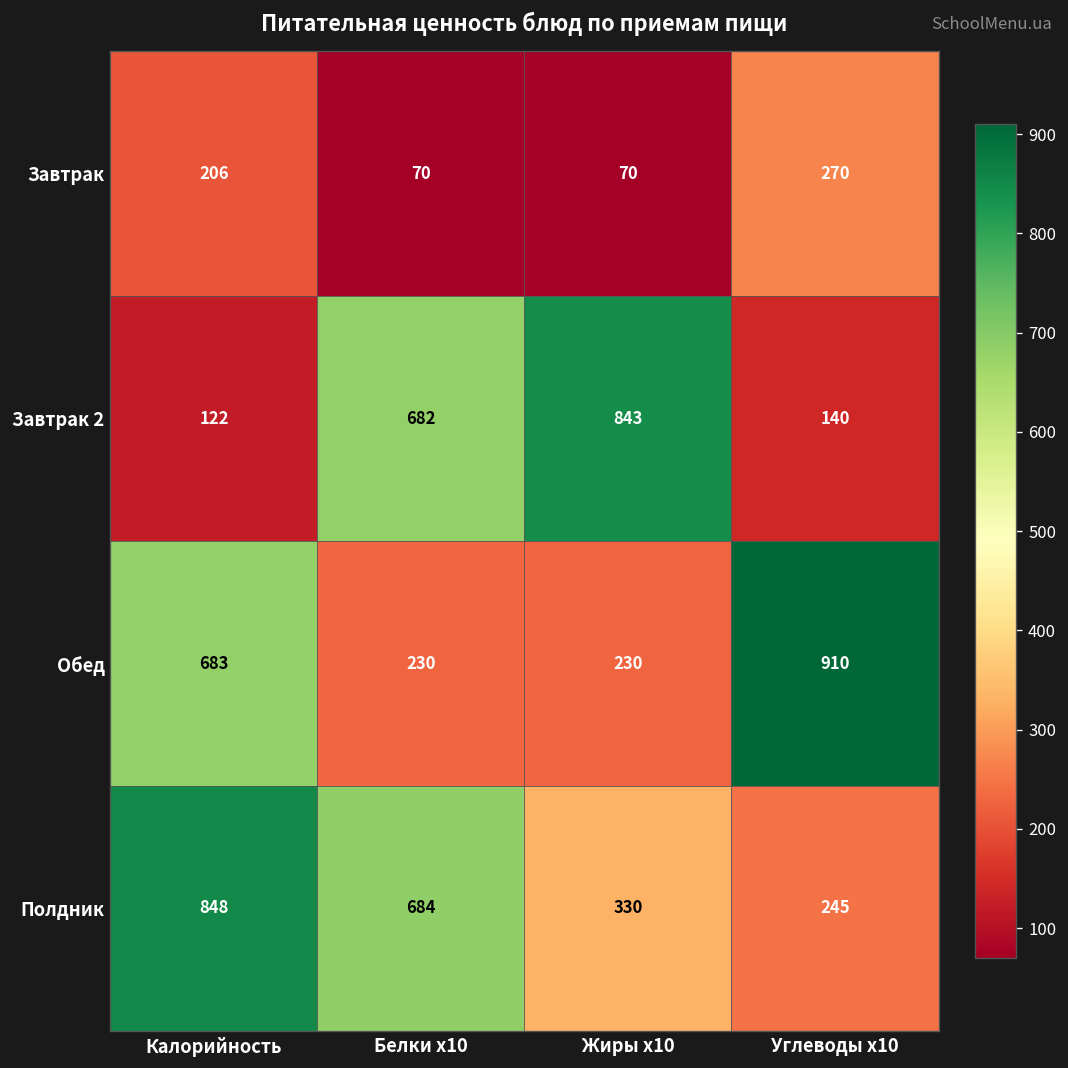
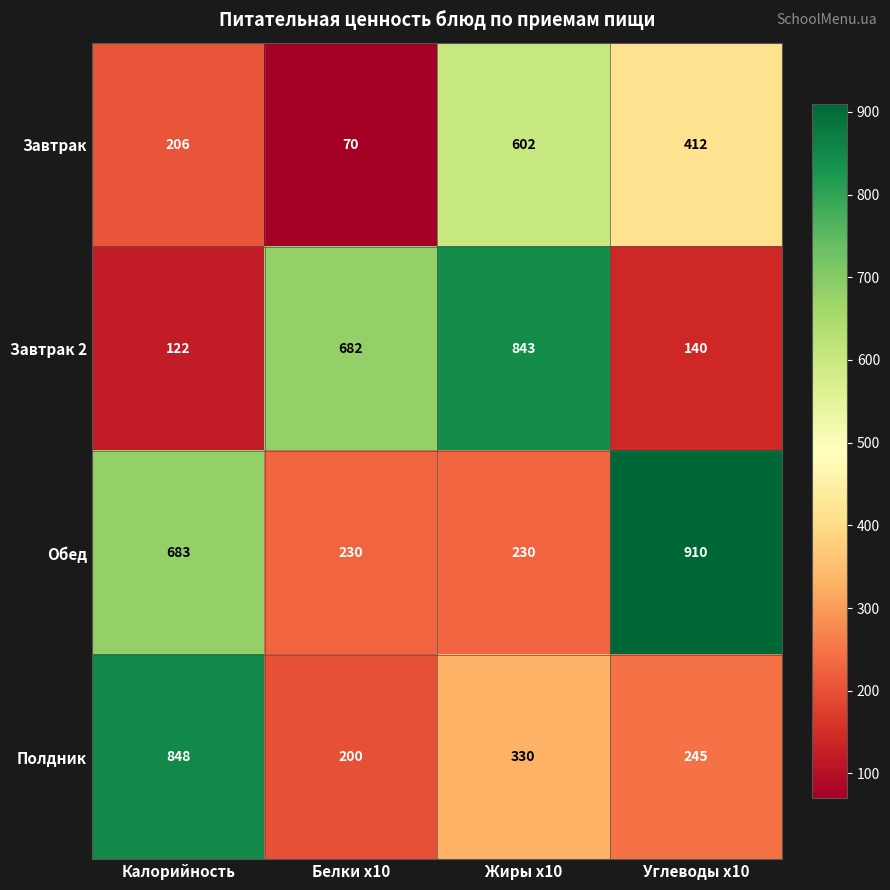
Завтрак, Жиры x10: 70 -> 602
Завтрак, Углеводы x10: 270 -> 412
Полдник, Белки x10: 684 -> 200
